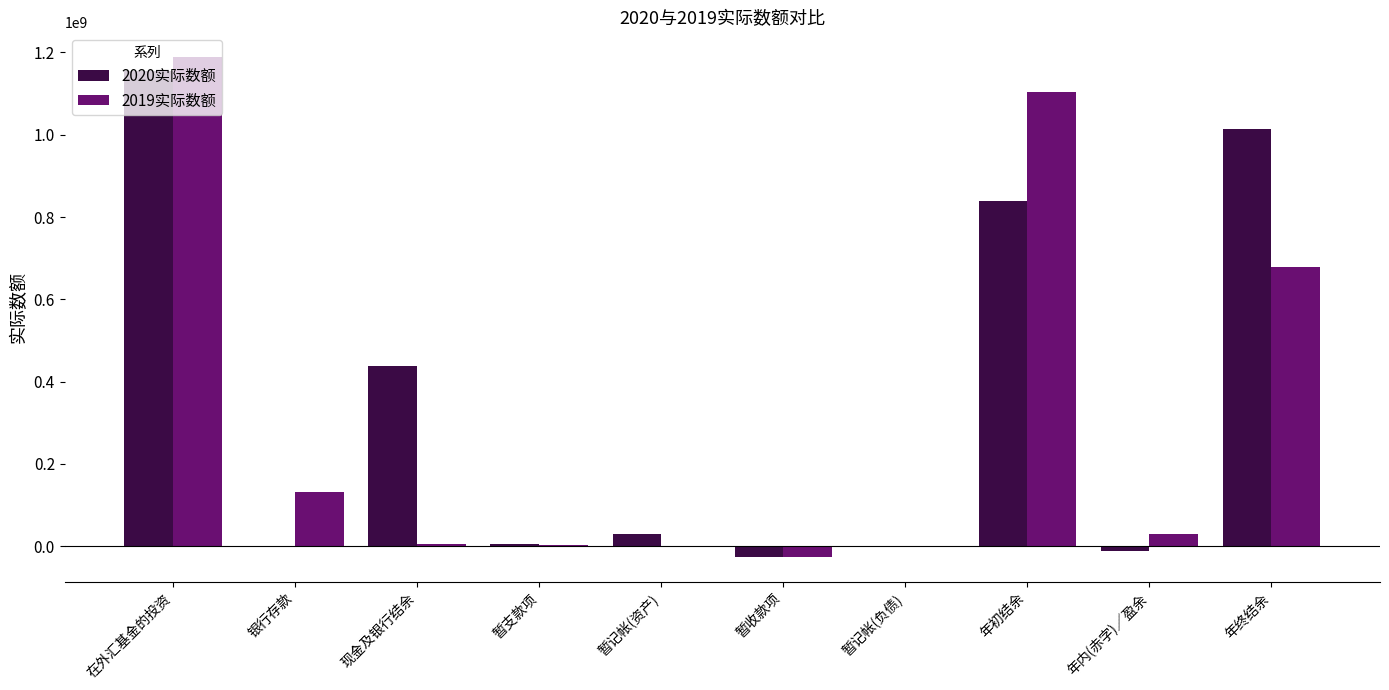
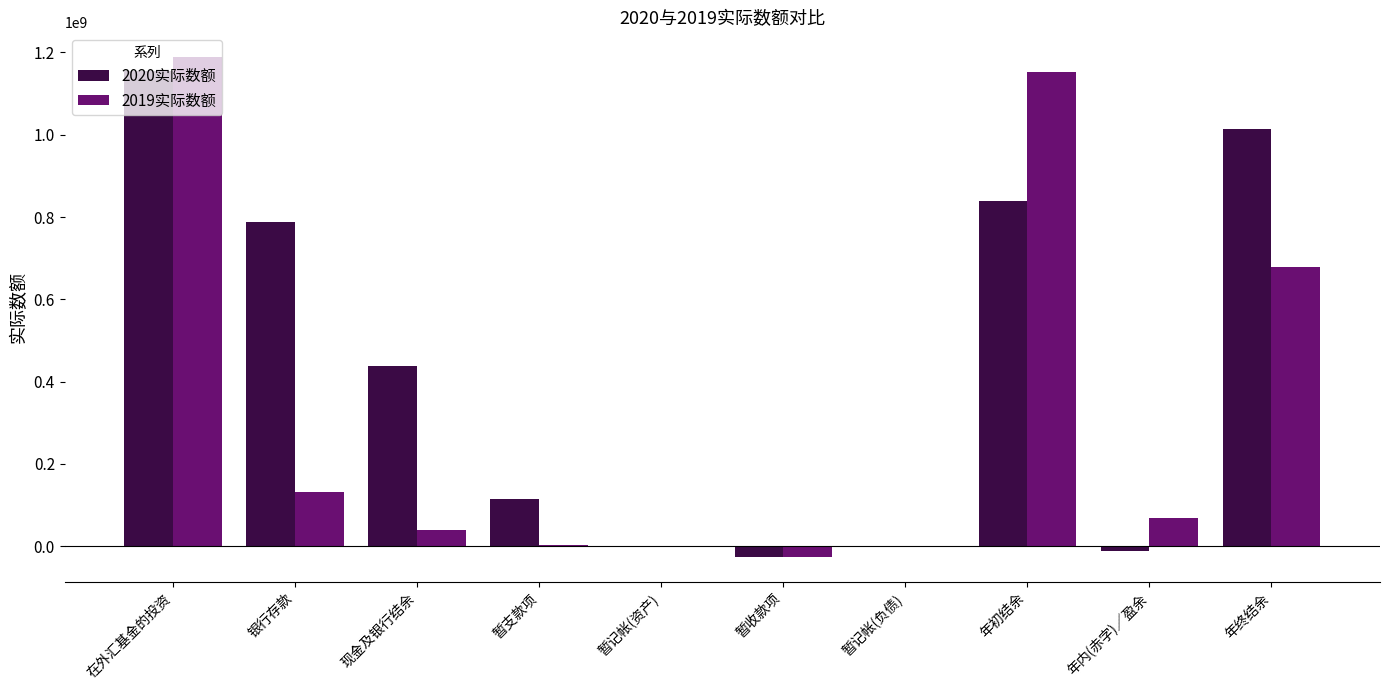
2020实际数额, 银行存款: 0 -> 790000000
2019实际数额, 现金及银行结余: 0 -> 40000000
2020实际数额, 暂支款项: 0 -> 110000000
2020实际数额, 暂记帐(资产): 30000000 -> 0
2019实际数额, 年初结余: 1100000000 -> 1150000000
2019实际数额, 年内(赤字)／盈余: 30000000 -> 70000000
